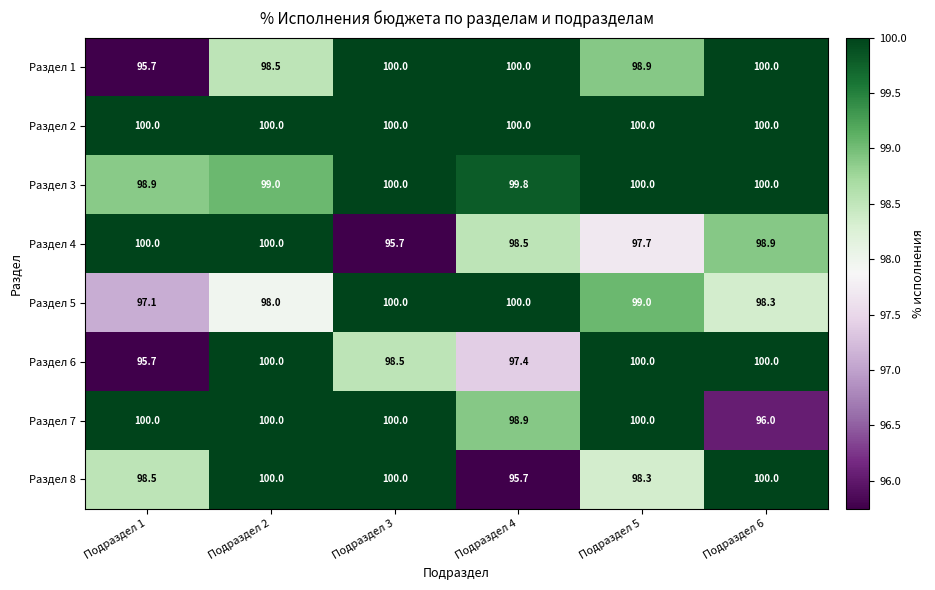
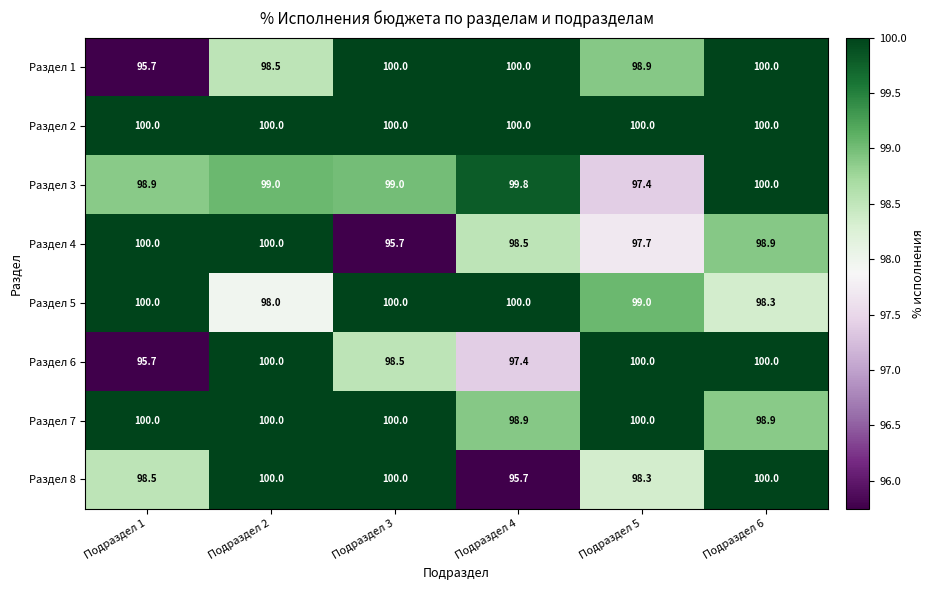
Раздел 3, Подраздел 3: 100.0 -> 99.0
Раздел 3, Подраздел 5: 100.0 -> 97.4
Раздел 5, Подраздел 1: 97.1 -> 100.0
Раздел 7, Подраздел 6: 96.0 -> 98.9
